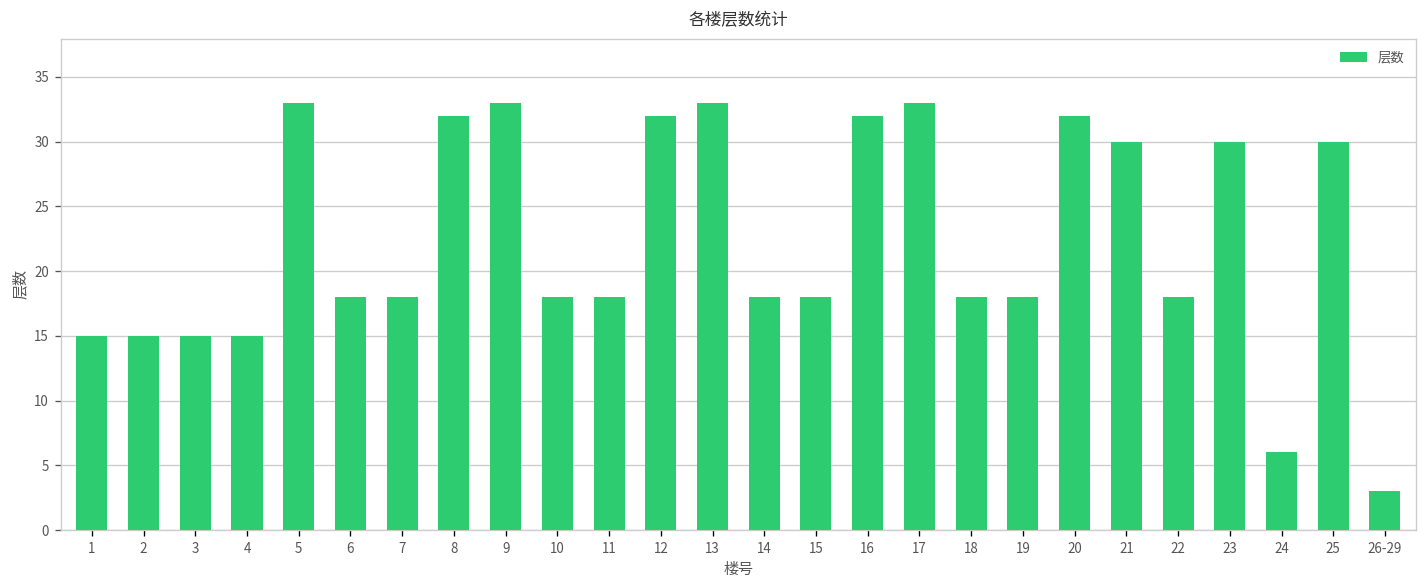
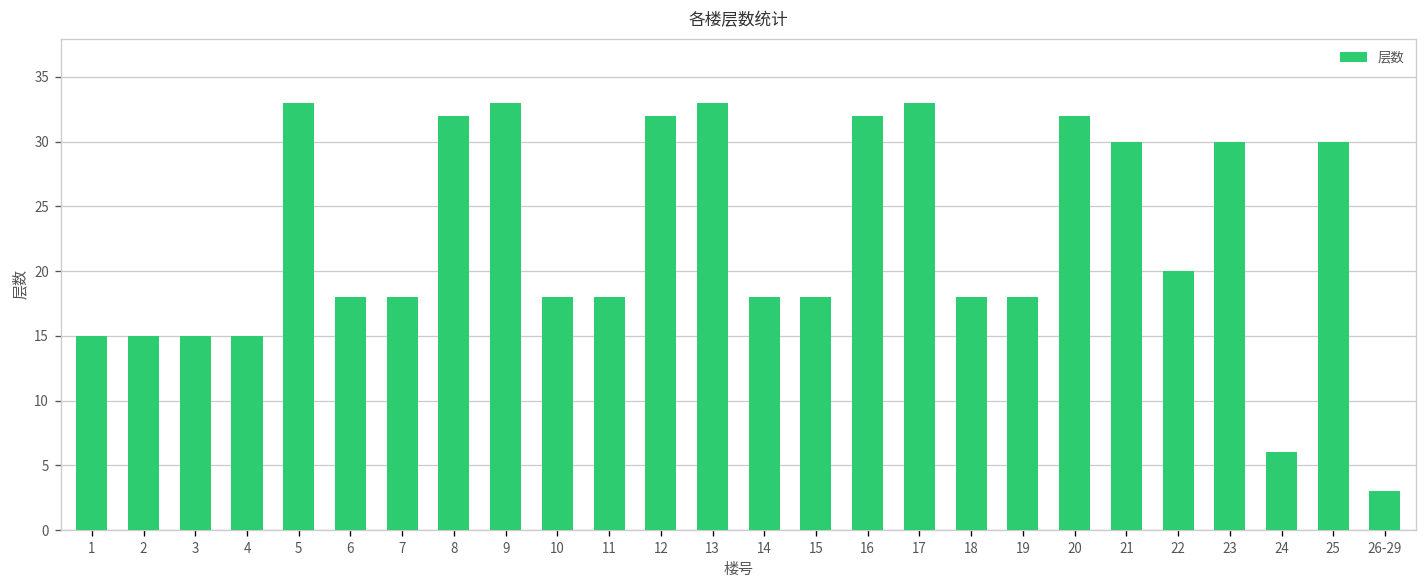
22: 18 -> 20
